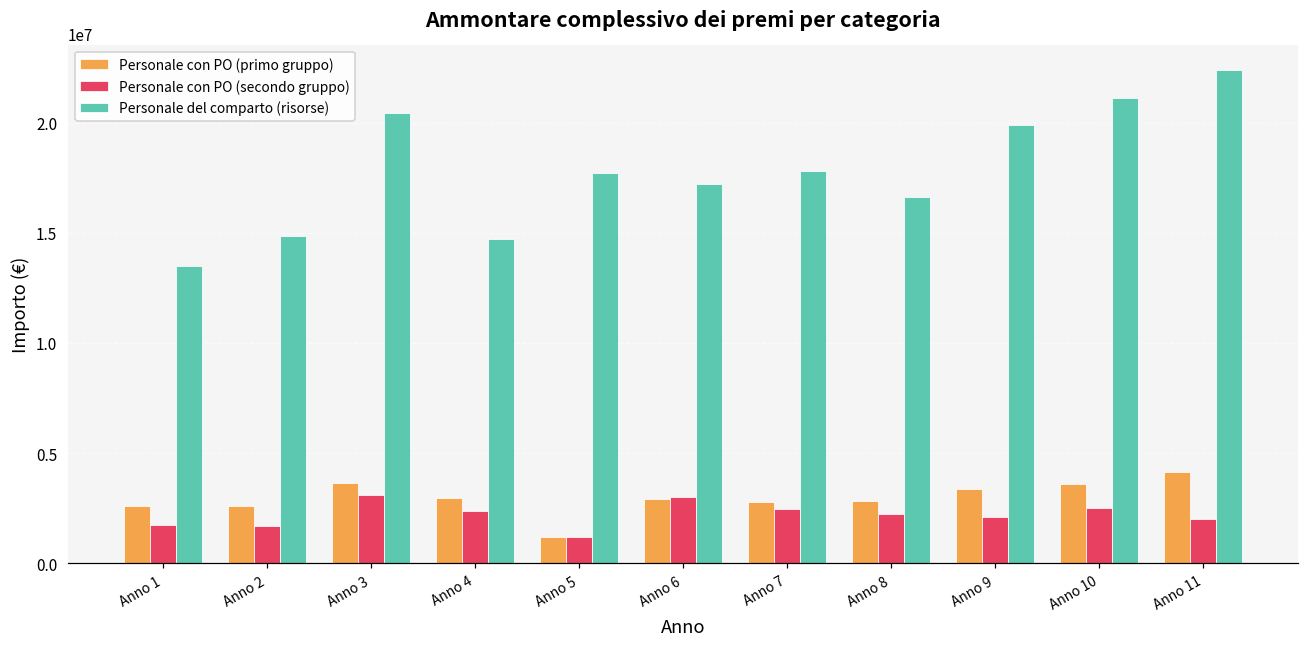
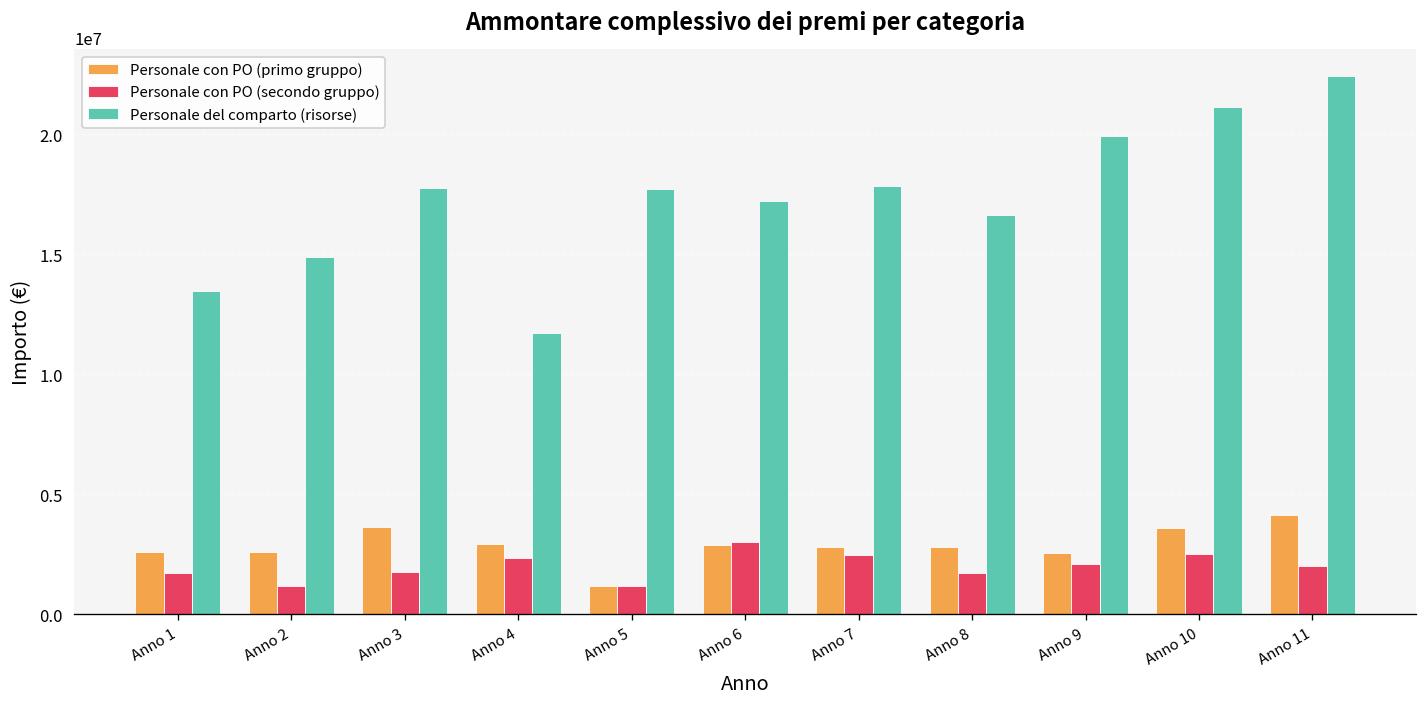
Personale con PO (secondo gruppo), Anno 2: 1700000 -> 1200000
Personale con PO (secondo gruppo), Anno 3: 3100000 -> 1800000
Personale del comparto (risorse), Anno 3: 20400000 -> 17800000
Personale del comparto (risorse), Anno 4: 14700000 -> 11700000
Personale con PO (secondo gruppo), Anno 8: 2200000 -> 1700000
Personale con PO (primo gruppo), Anno 9: 3400000 -> 2600000
